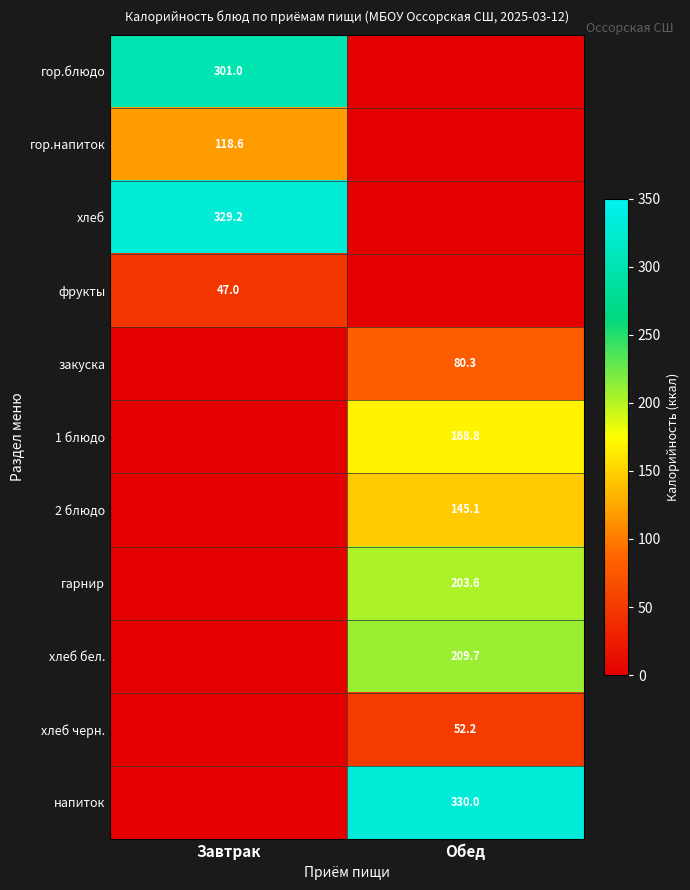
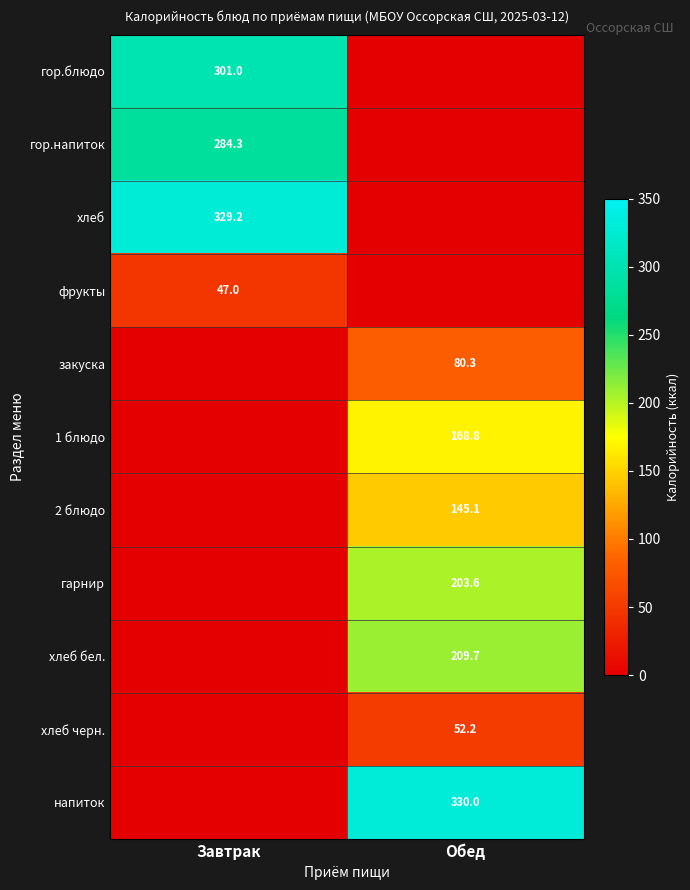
гор.напиток, Завтрак: 118.6 -> 284.3
